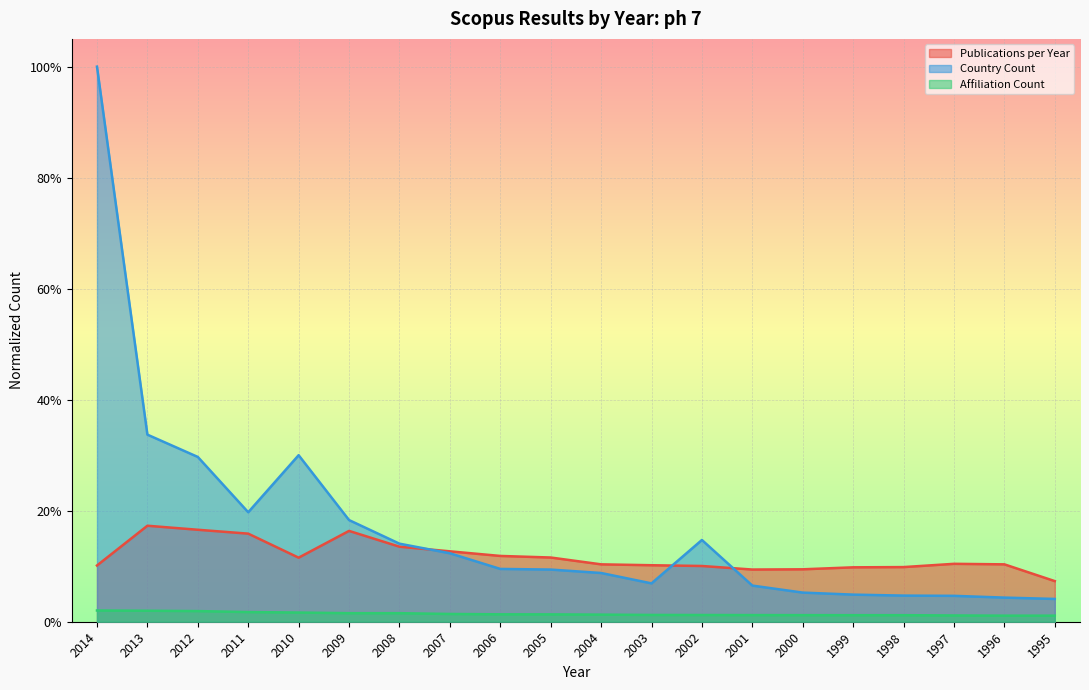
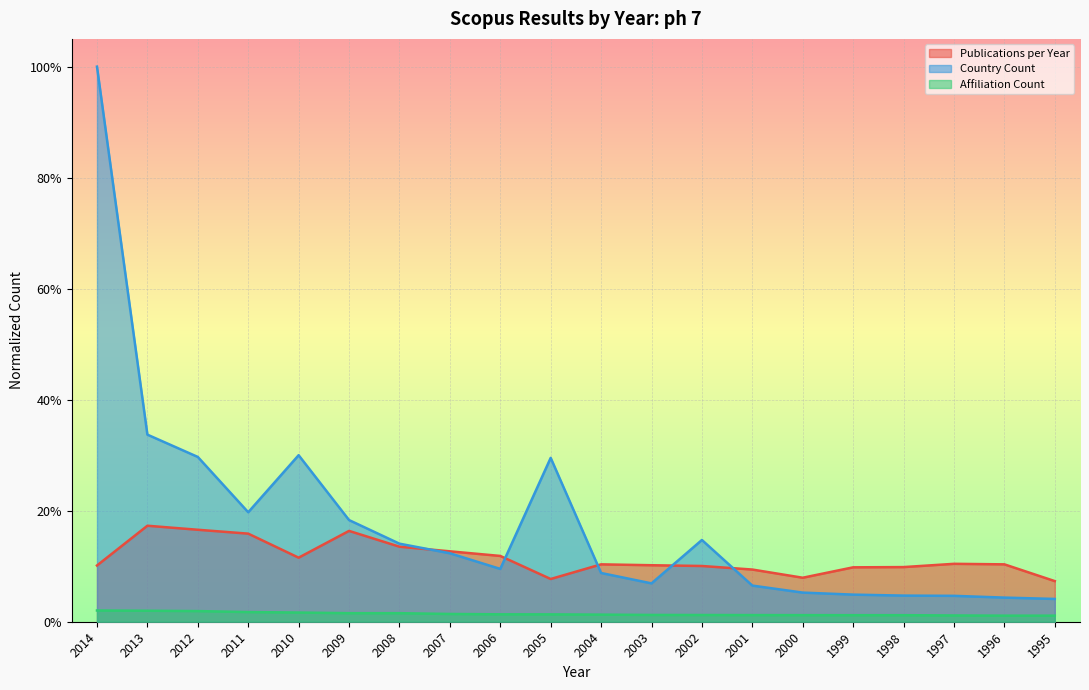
Publications per Year, 2005: 12% -> 8%
Country Count, 2005: 9% -> 30%
Publications per Year, 2000: 9% -> 8%
